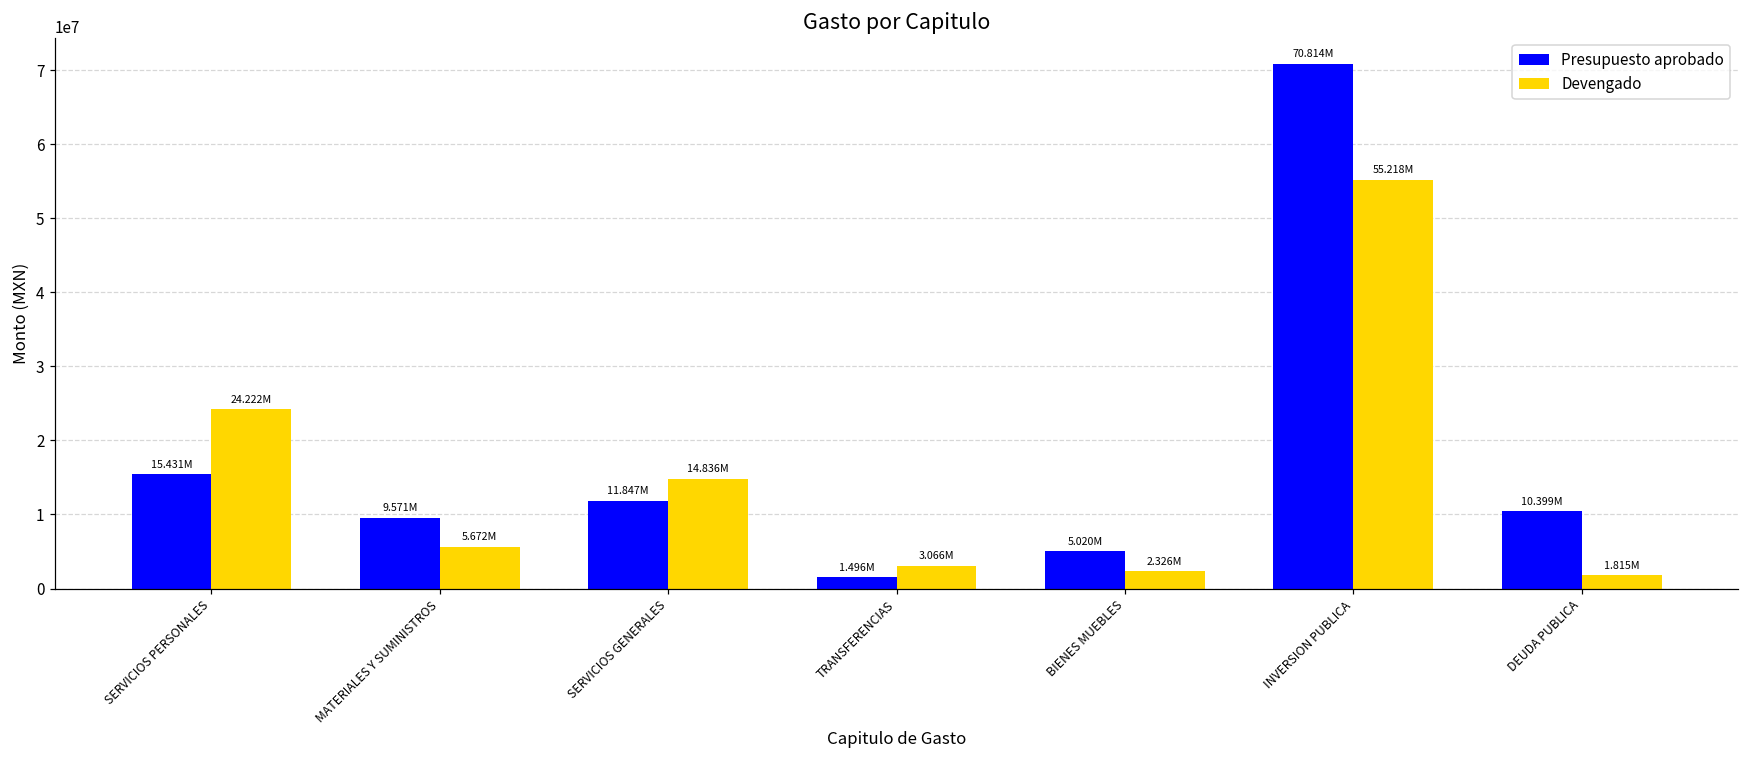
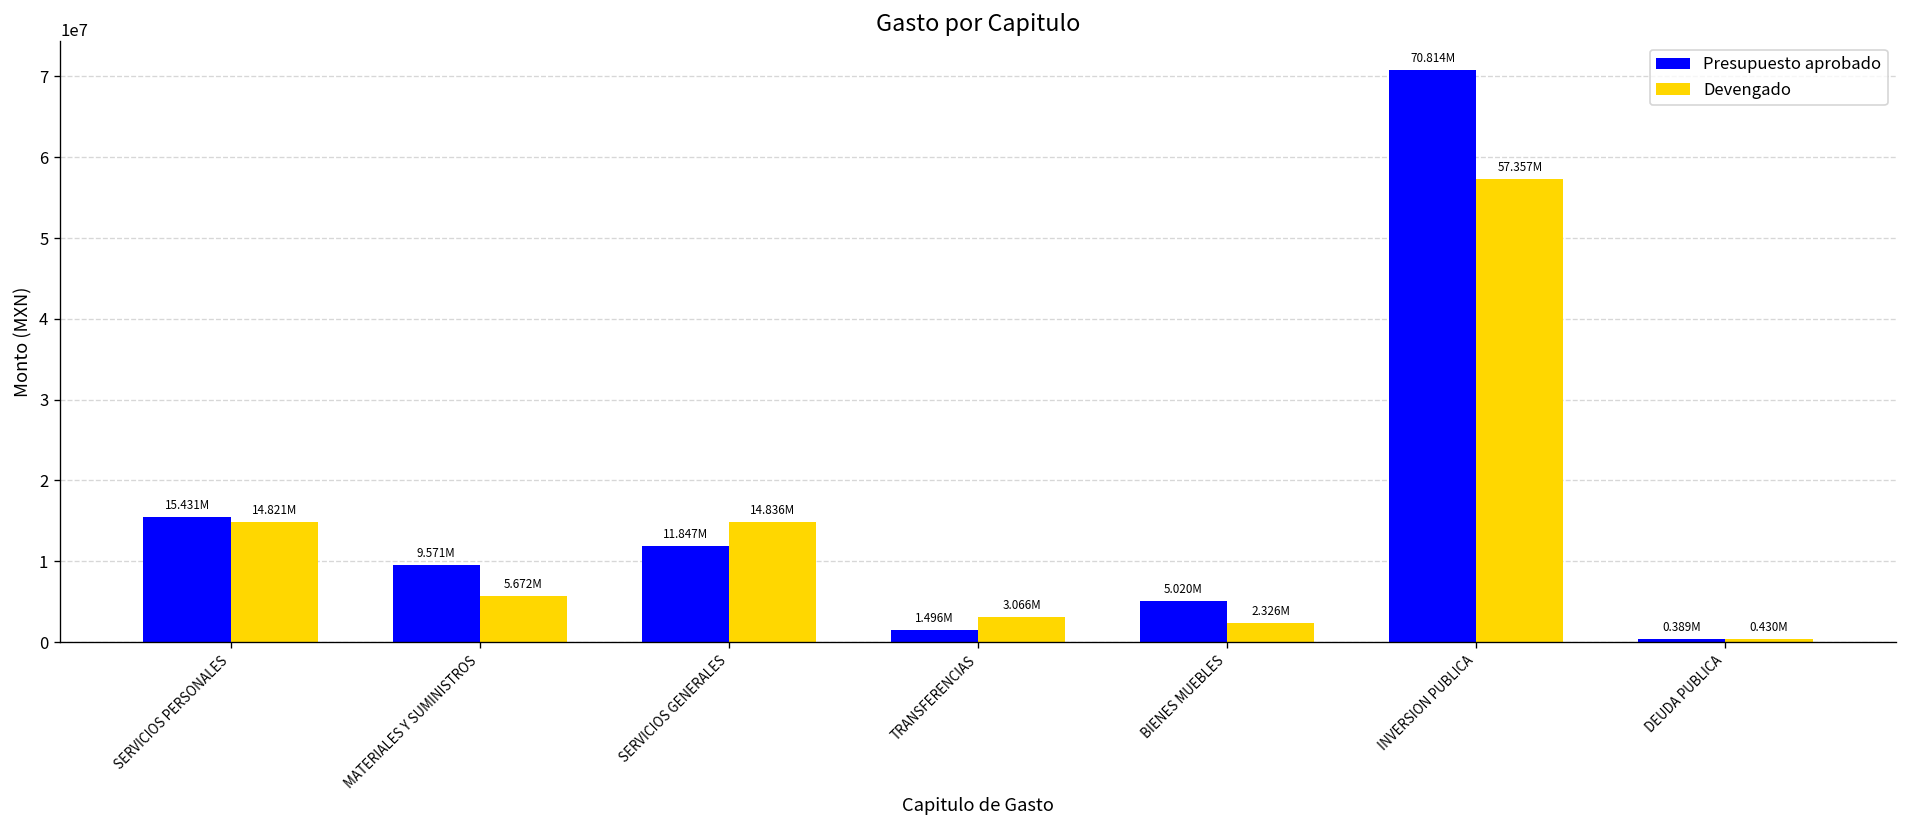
Devengado, SERVICIOS PERSONALES: 24.222M -> 14.821M
Devengado, INVERSION PUBLICA: 55.218M -> 57.357M
Presupuesto aprobado, DEUDA PUBLICA: 10.399M -> 0.389M
Devengado, DEUDA PUBLICA: 1.815M -> 0.430M
